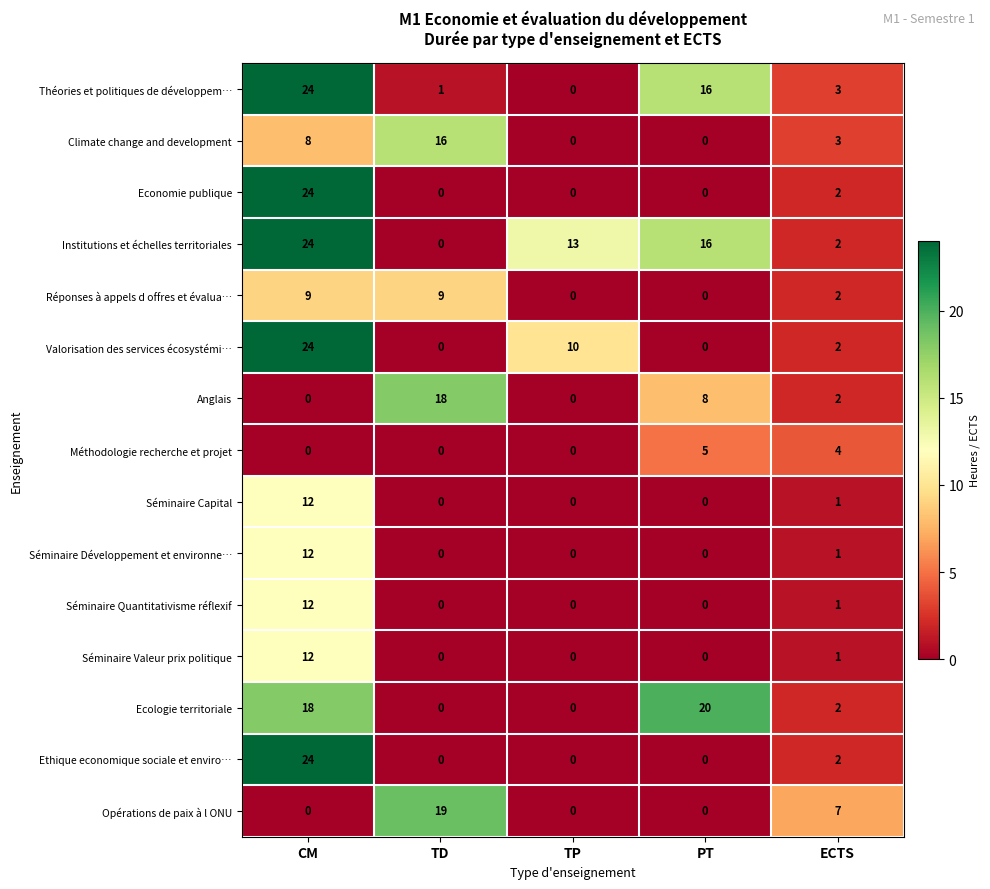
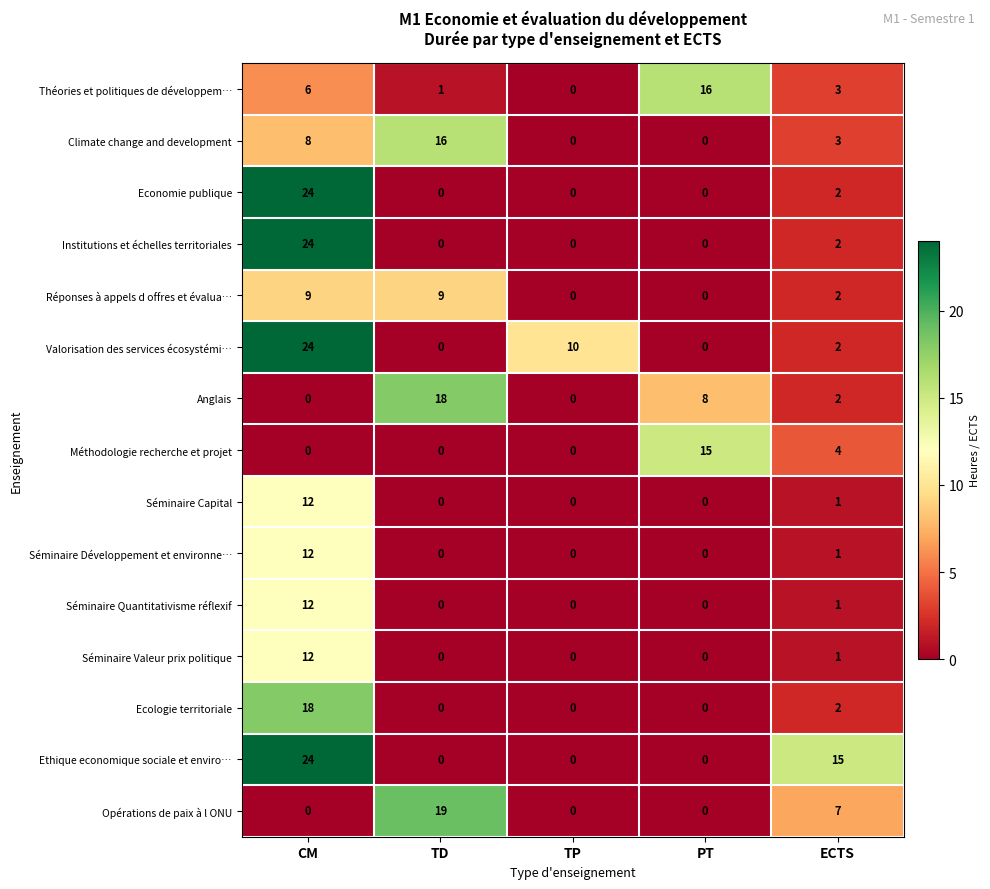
Théories et politiques de développem…, CM: 24 -> 6
Institutions et échelles territoriales, TP: 13 -> 0
Institutions et échelles territoriales, PT: 16 -> 0
Méthodologie recherche et projet, PT: 5 -> 15
Ecologie territoriale, PT: 20 -> 0
Ethique economique sociale et enviro…, ECTS: 2 -> 15
